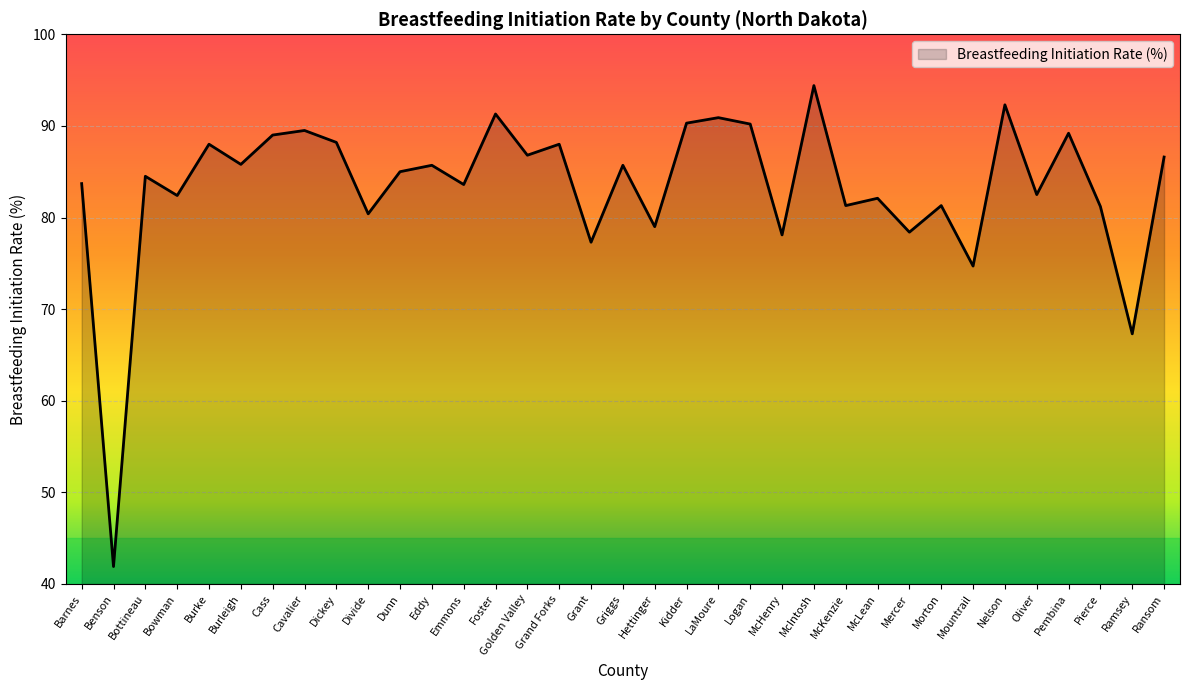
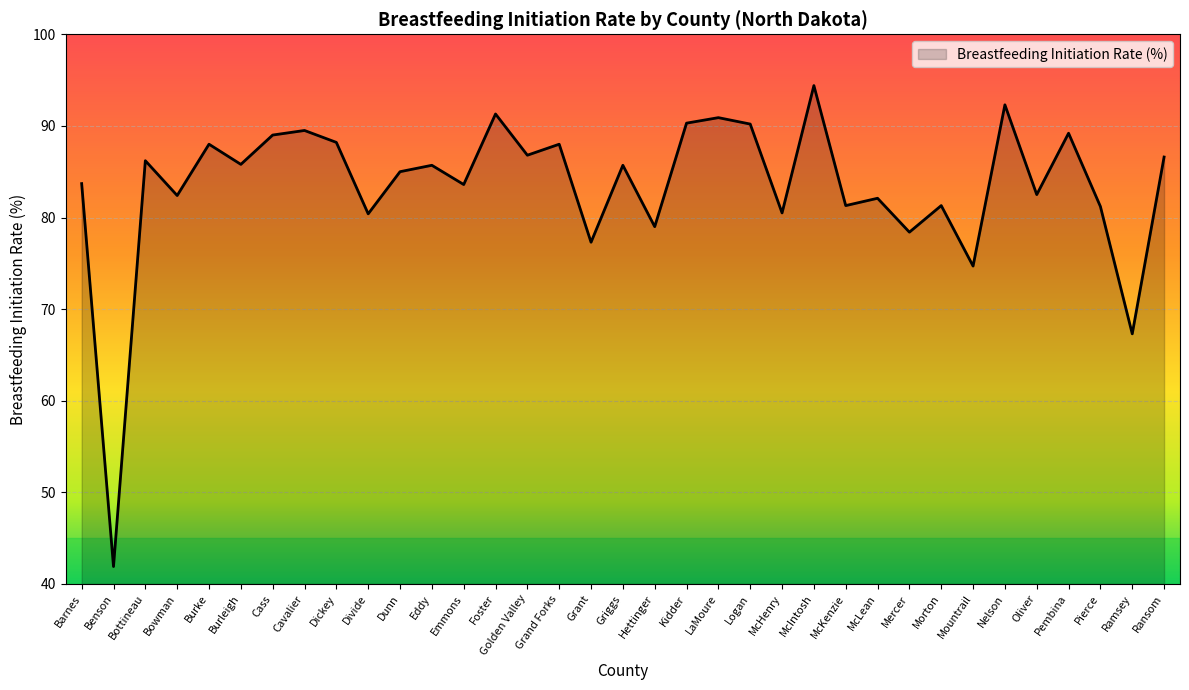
Bottineau: 85 -> 86
McHenry: 78 -> 81
